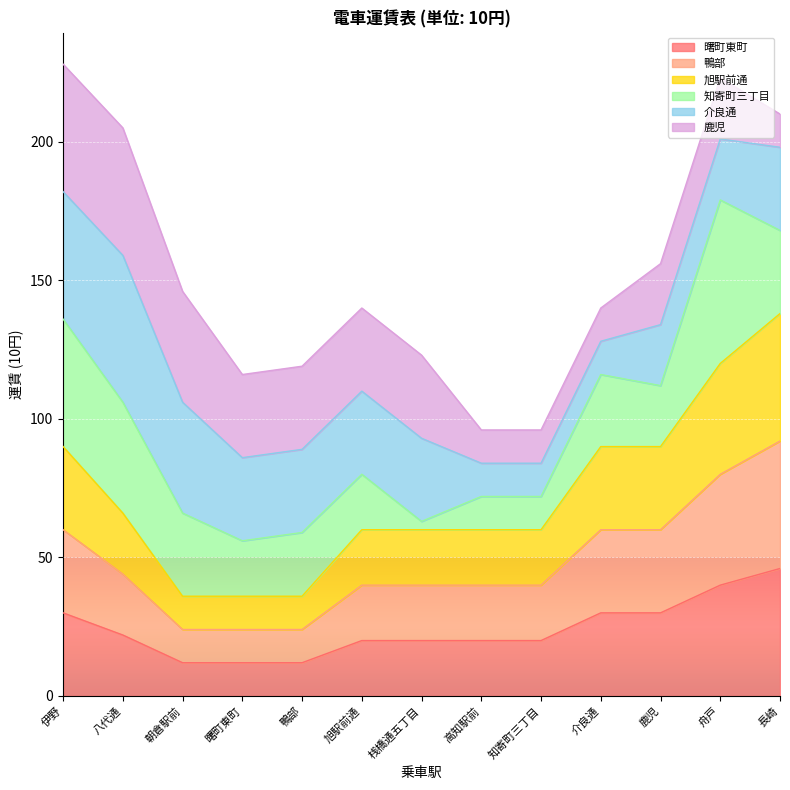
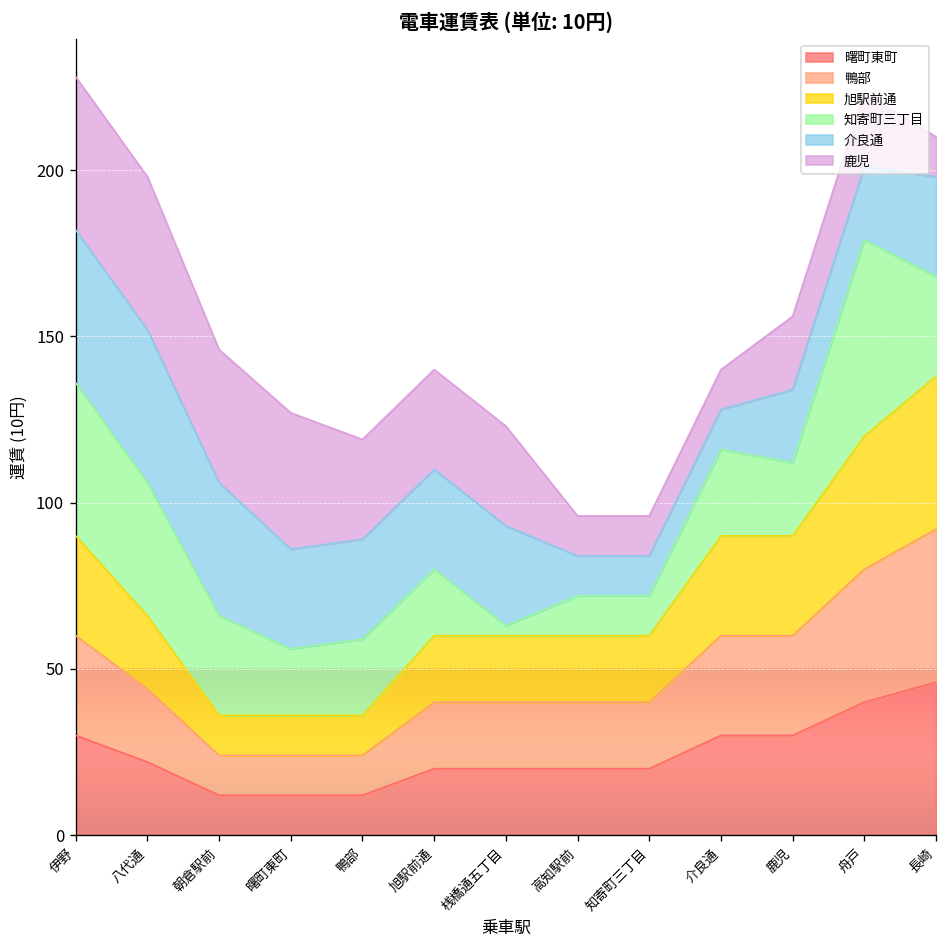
介良通, 八代通: 53 -> 46
鹿児, 曙町東町: 30 -> 41
